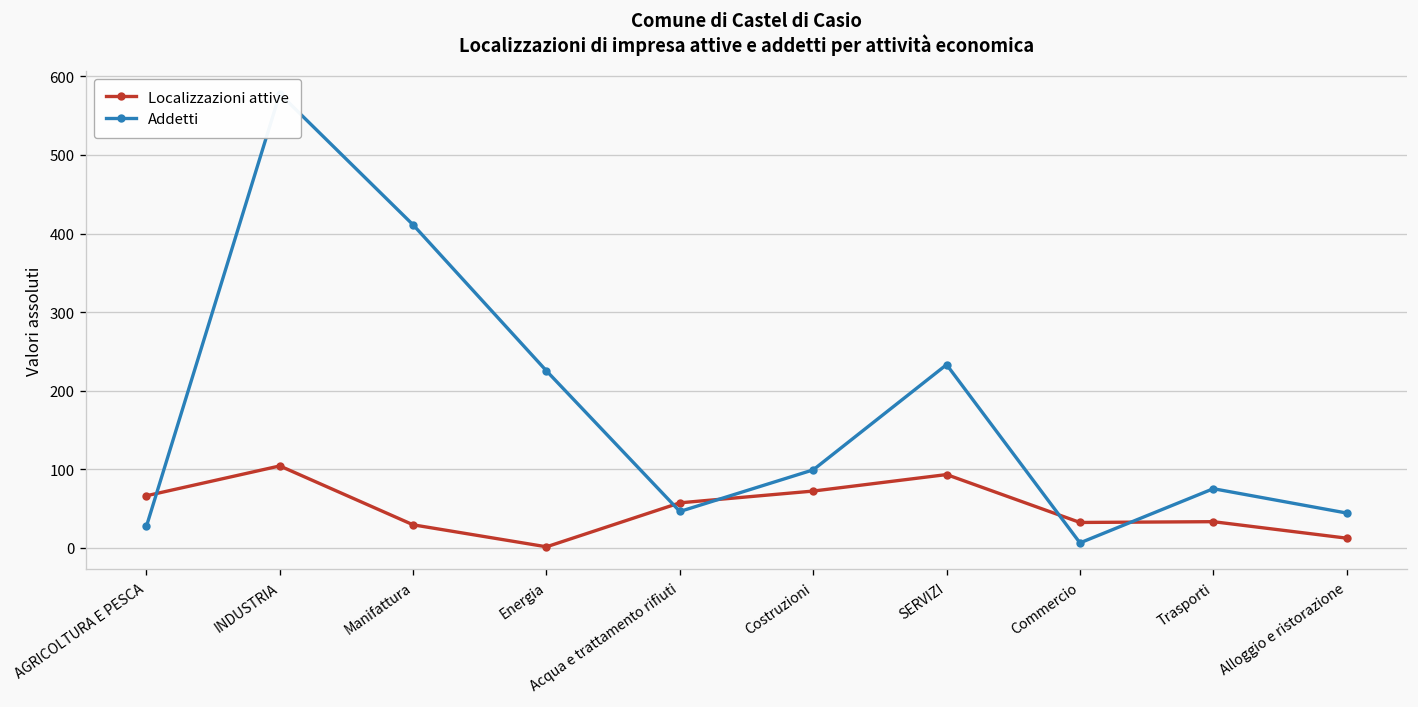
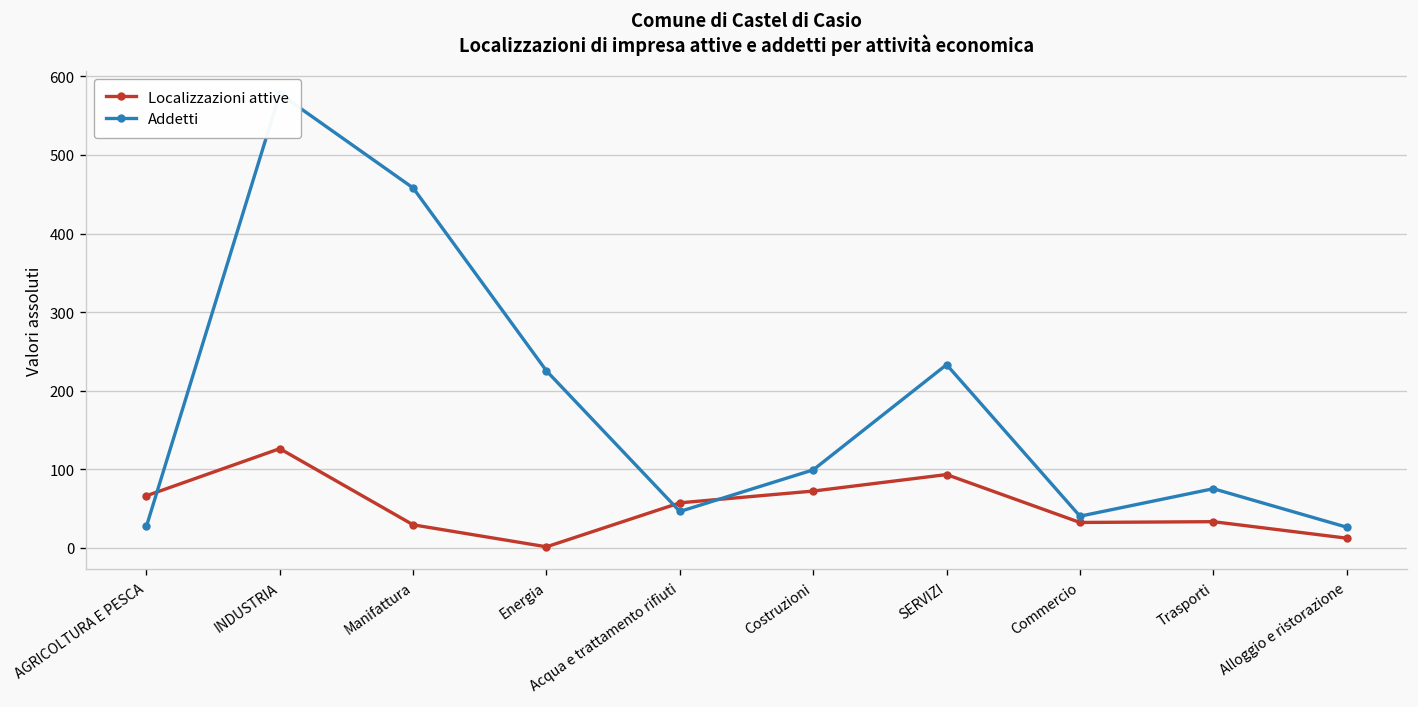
Localizzazioni attive, INDUSTRIA: 100 -> 130
Addetti, Manifattura: 410 -> 460
Addetti, Commercio: 10 -> 40
Addetti, Alloggio e ristorazione: 40 -> 30
